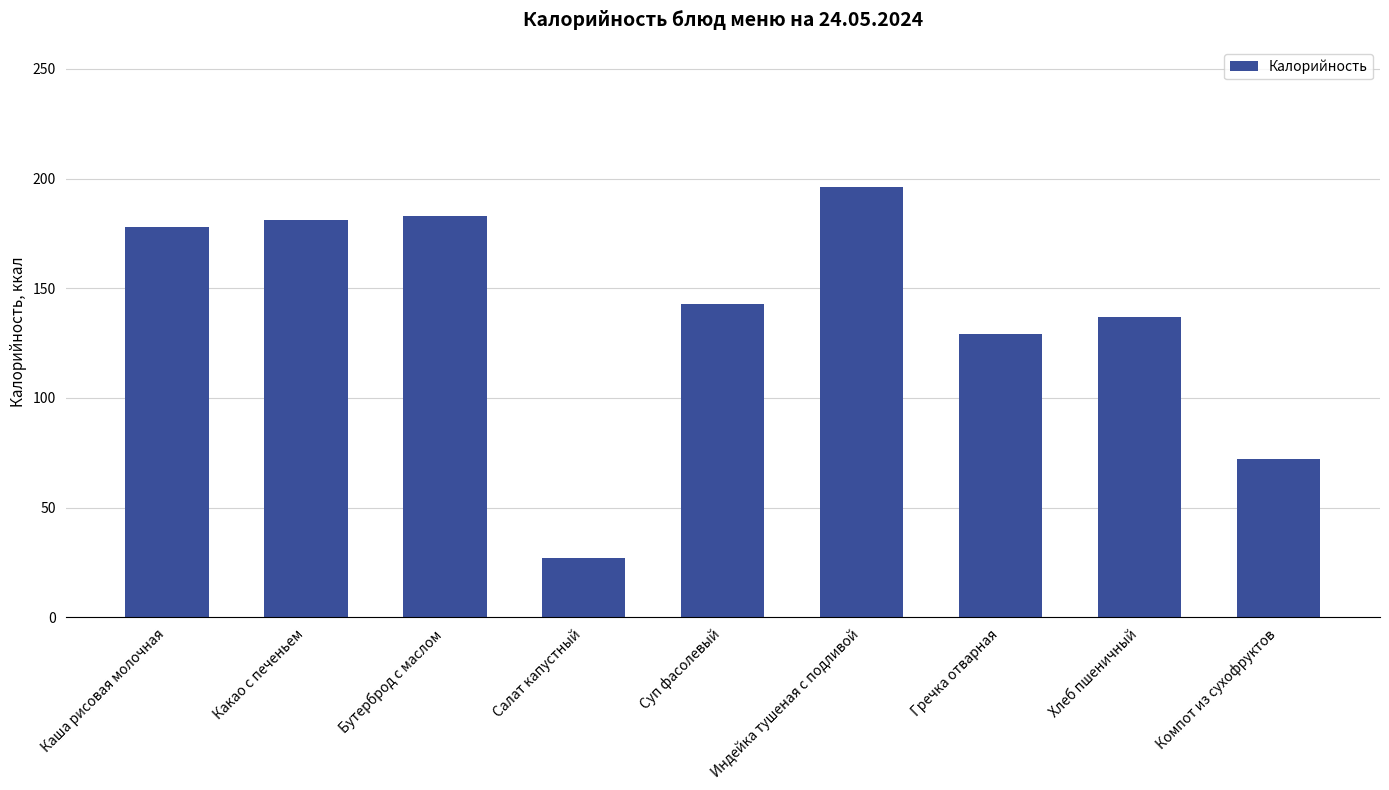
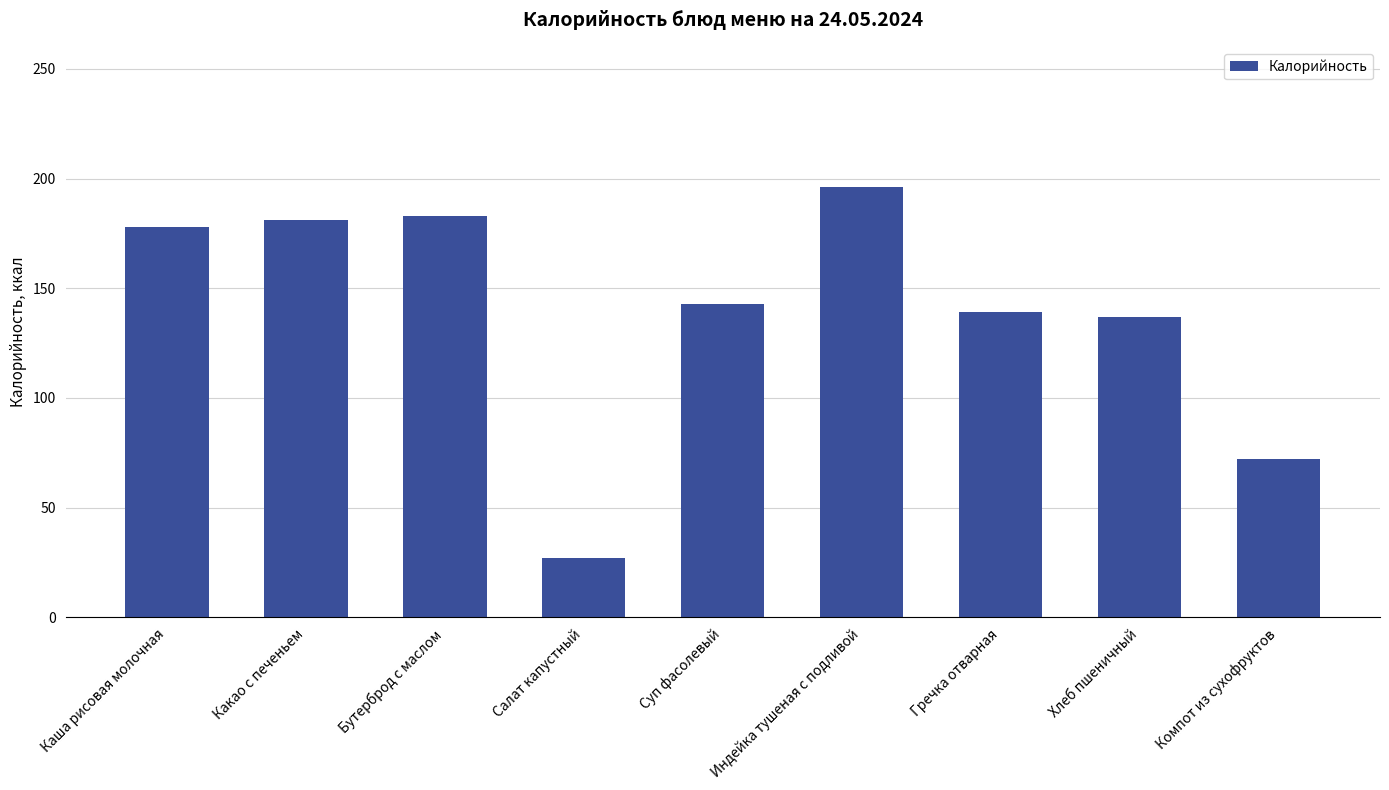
Гречка отварная: 129 -> 139
